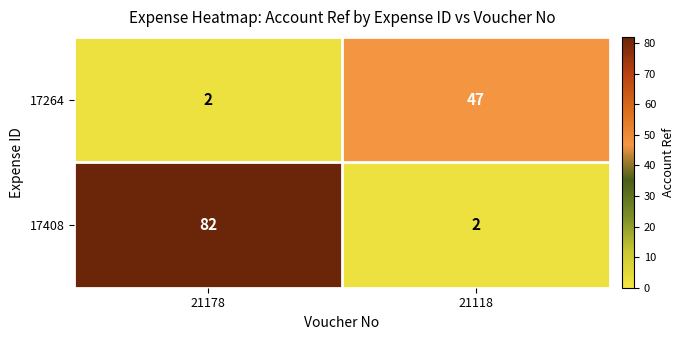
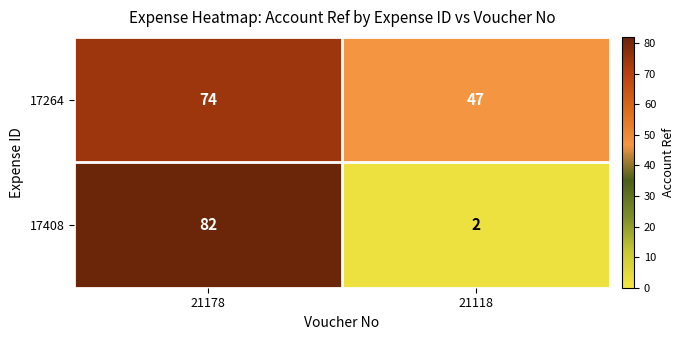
17264, 21178: 2 -> 74
